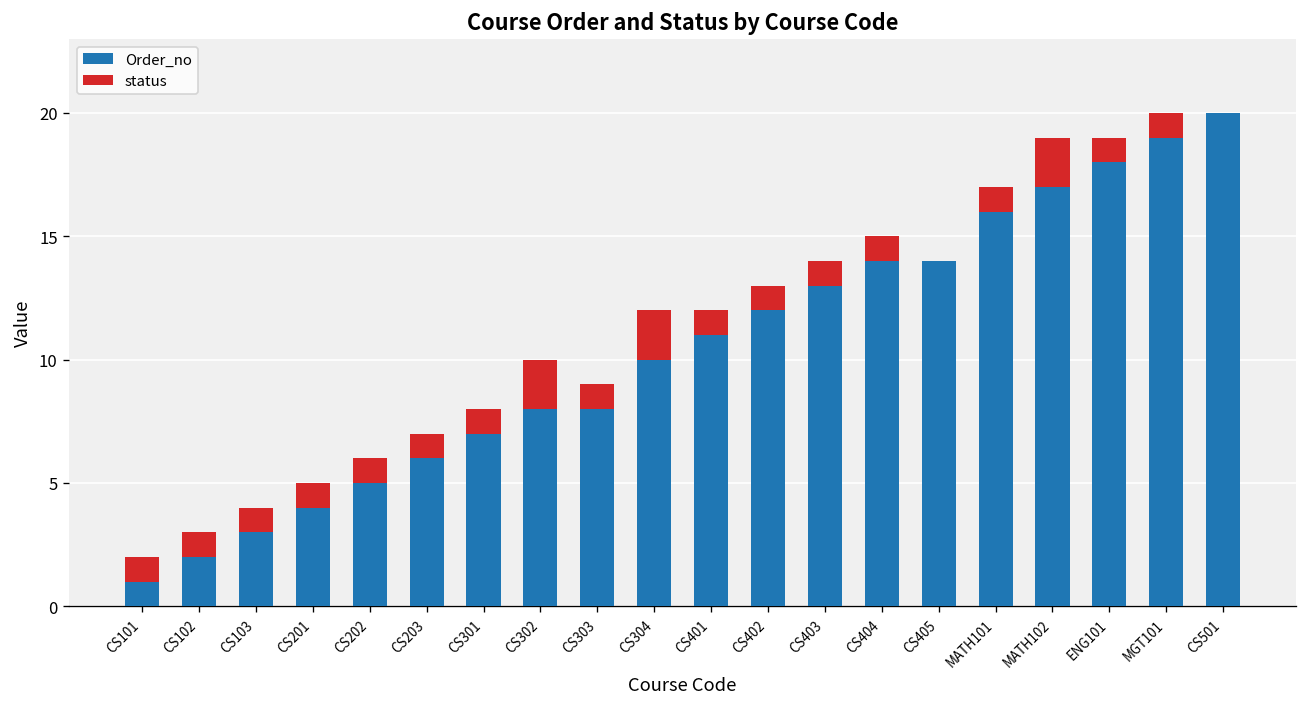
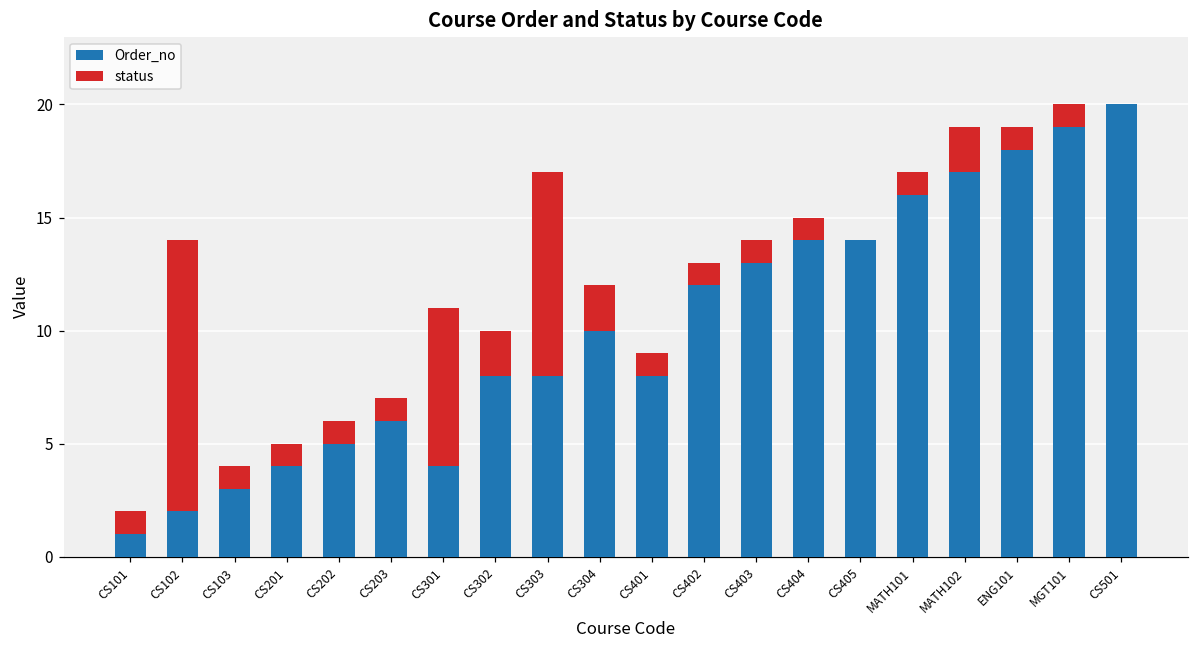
status, CS102: 1 -> 12
Order_no, CS301: 7 -> 4
status, CS301: 1 -> 7
status, CS303: 1 -> 9
Order_no, CS401: 11 -> 8
